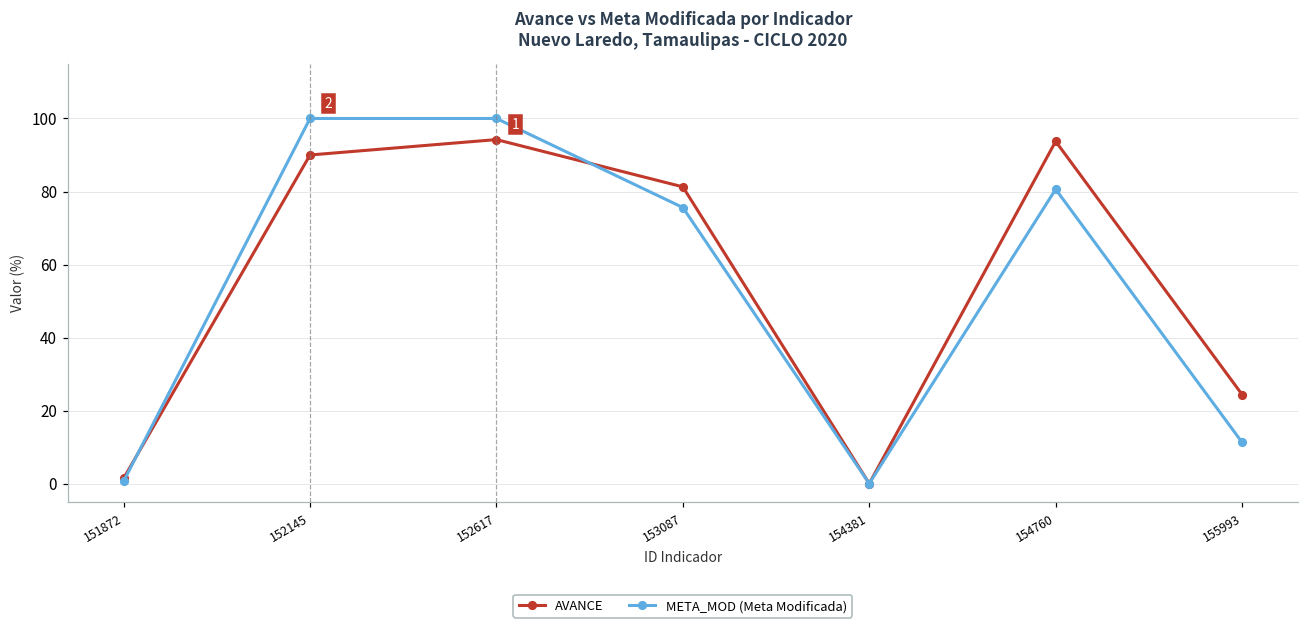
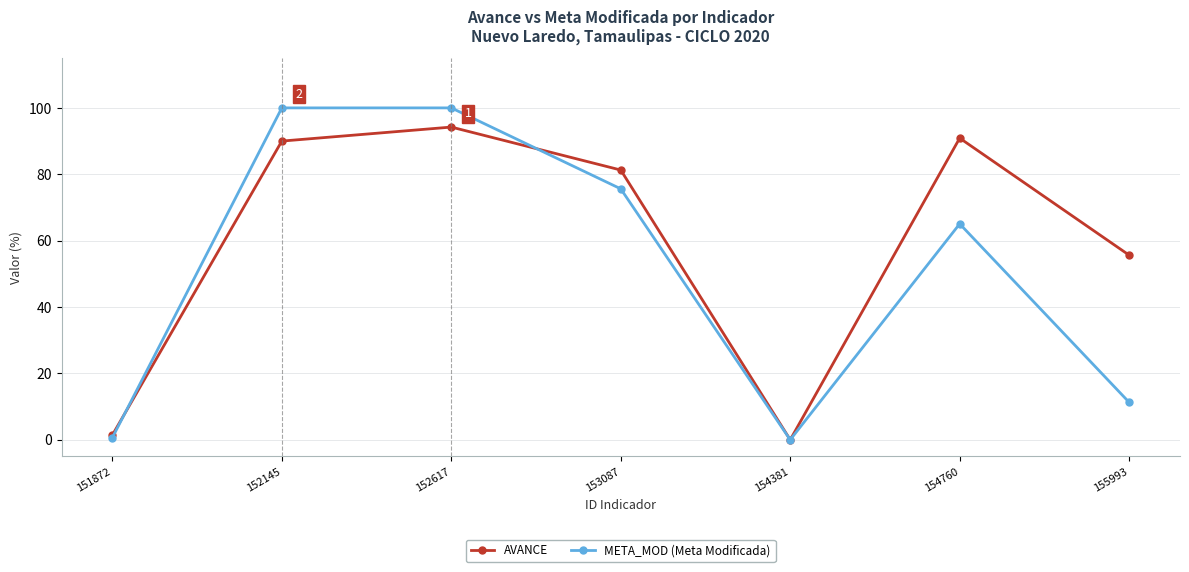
AVANCE, 154760: 94 -> 91
META_MOD (Meta Modificada), 154760: 81 -> 65
AVANCE, 155993: 24 -> 56
